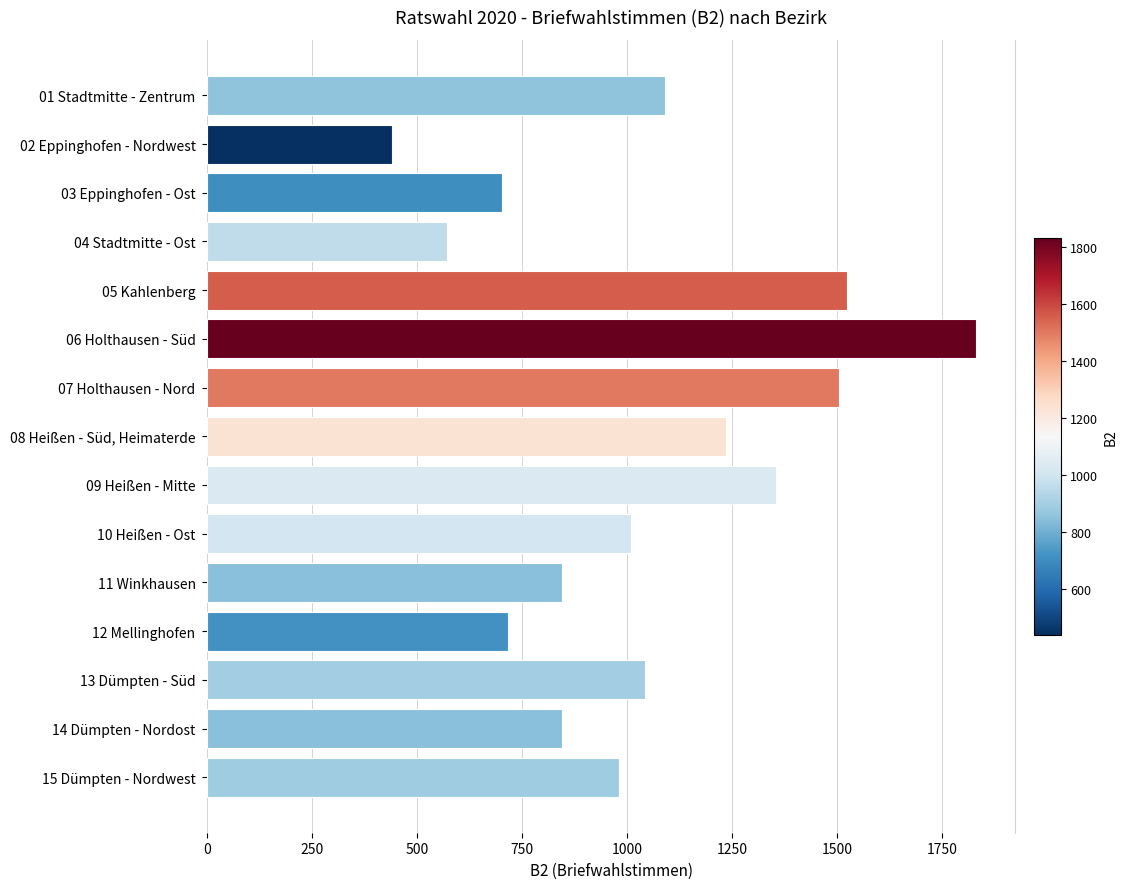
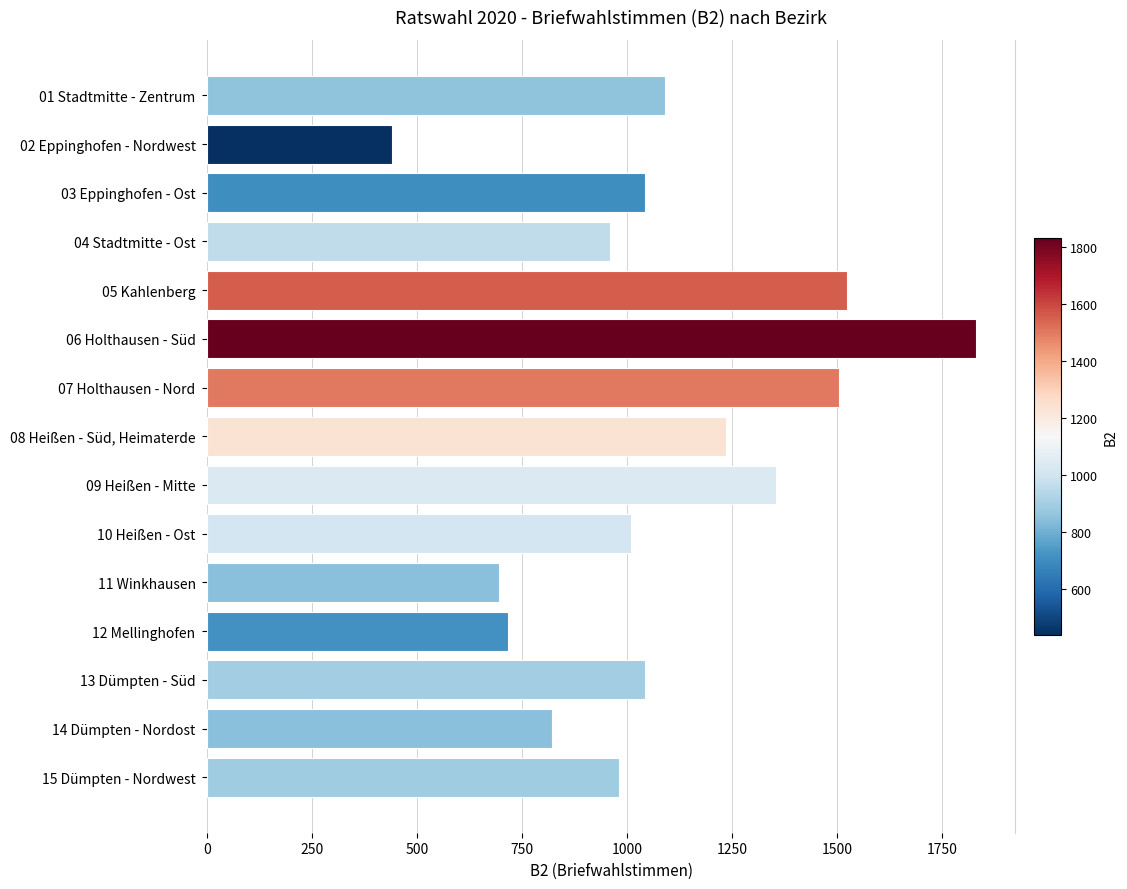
03 Eppinghofen - Ost: 700 -> 1040
04 Stadtmitte - Ost: 570 -> 960
11 Winkhausen: 850 -> 690
14 Dümpten - Nordost: 840 -> 820
